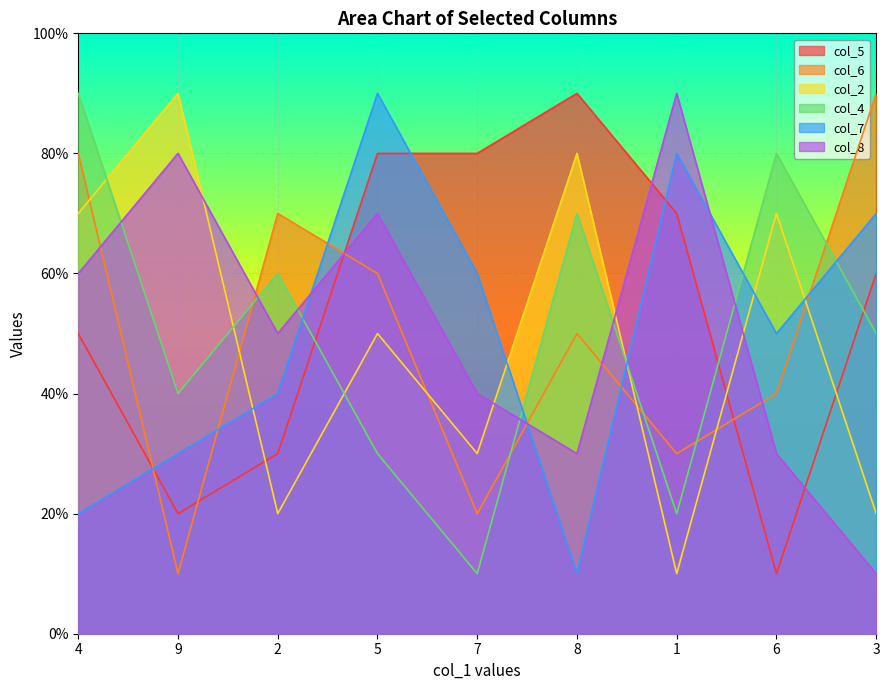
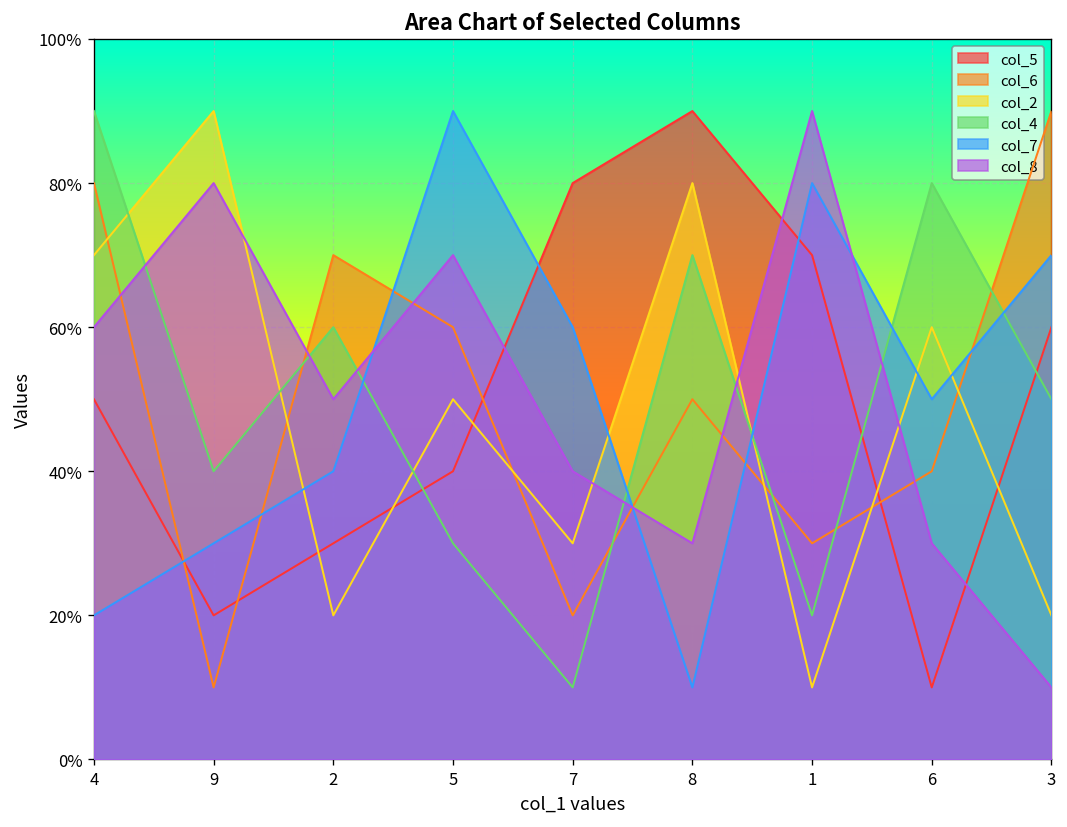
col_5, 5: 80% -> 40%
col_2, 6: 70% -> 60%
